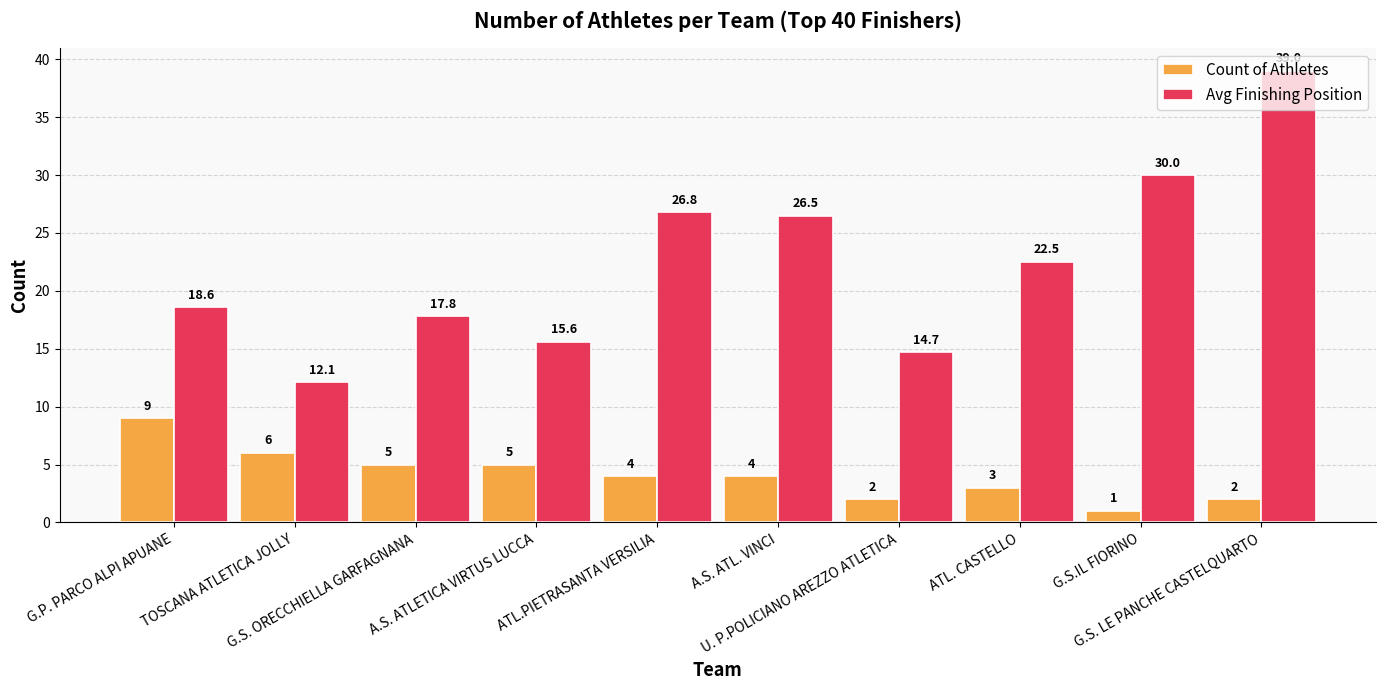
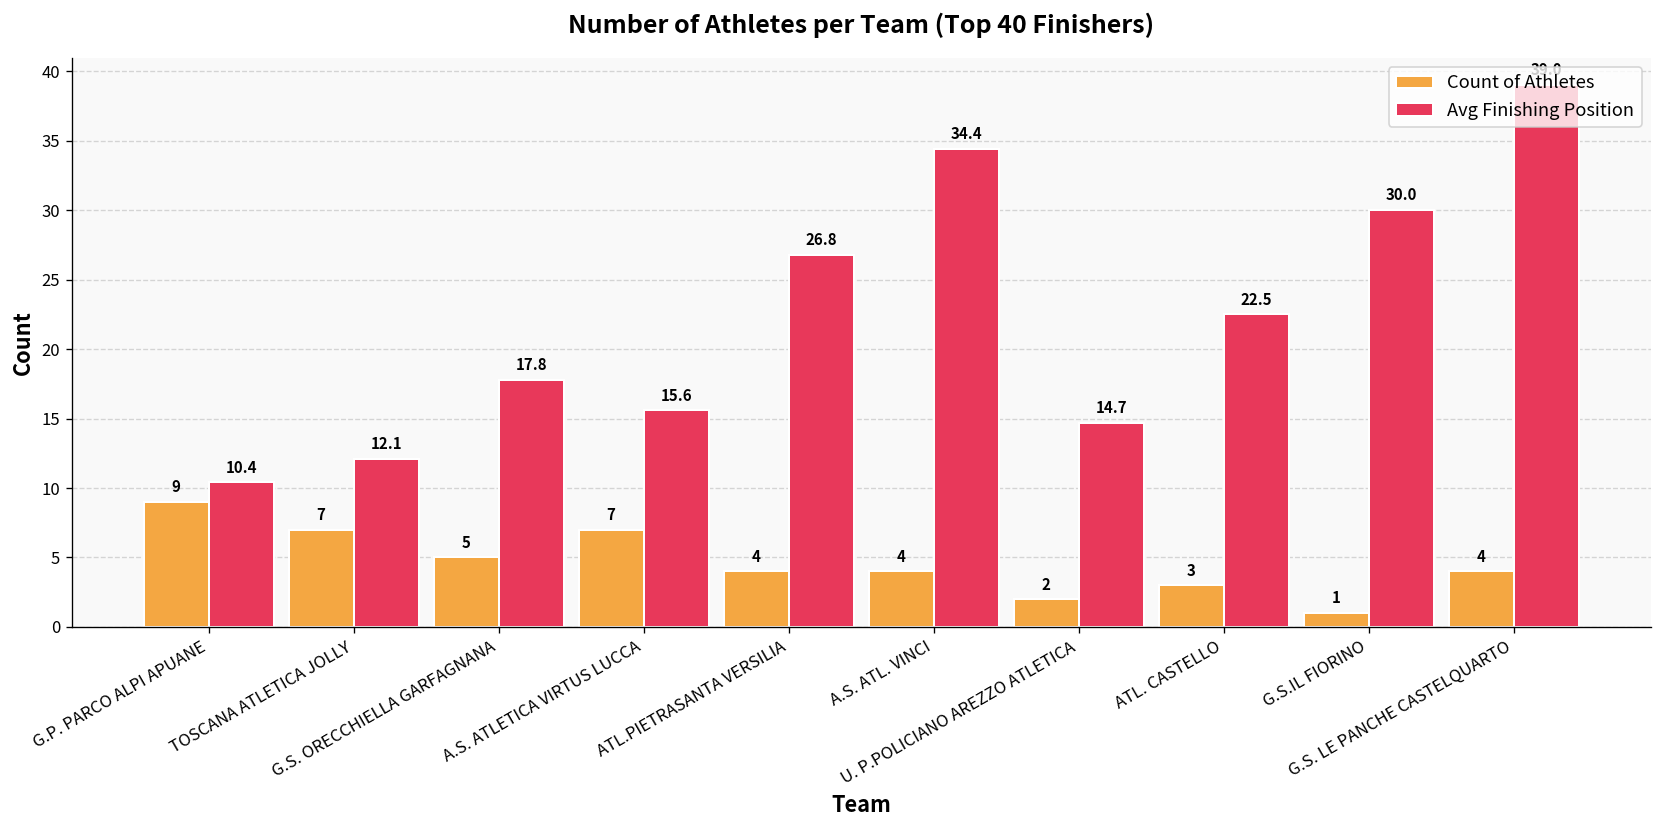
Avg Finishing Position, G.P. PARCO ALPI APUANE: 18.6 -> 10.4
Count of Athletes, TOSCANA ATLETICA JOLLY: 6 -> 7
Count of Athletes, A.S. ATLETICA VIRTUS LUCCA: 5 -> 7
Avg Finishing Position, A.S. ATL. VINCI: 26.5 -> 34.4
Count of Athletes, G.S. LE PANCHE CASTELQUARTO: 2 -> 4
